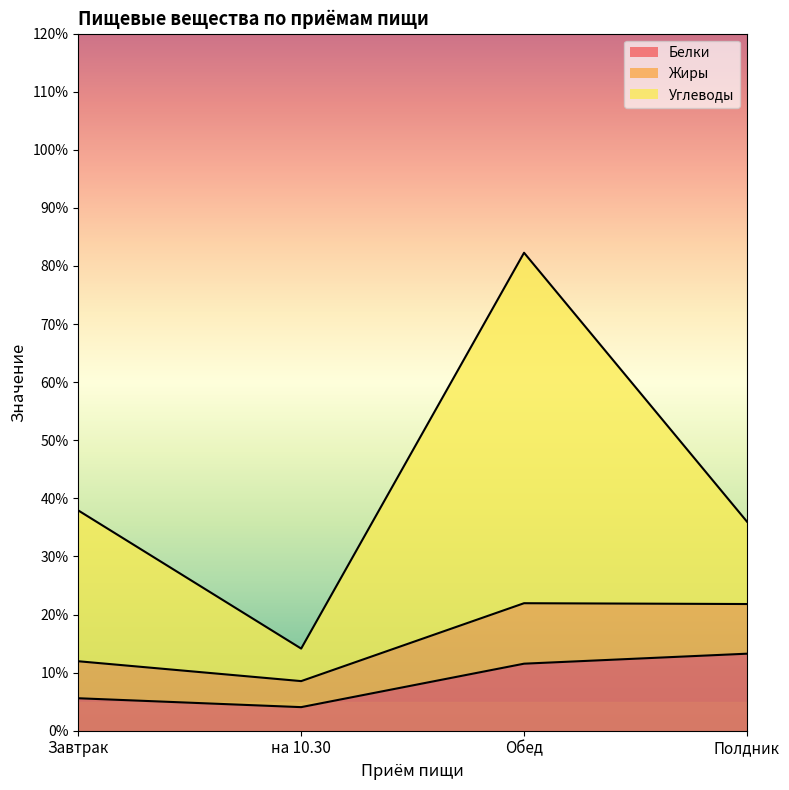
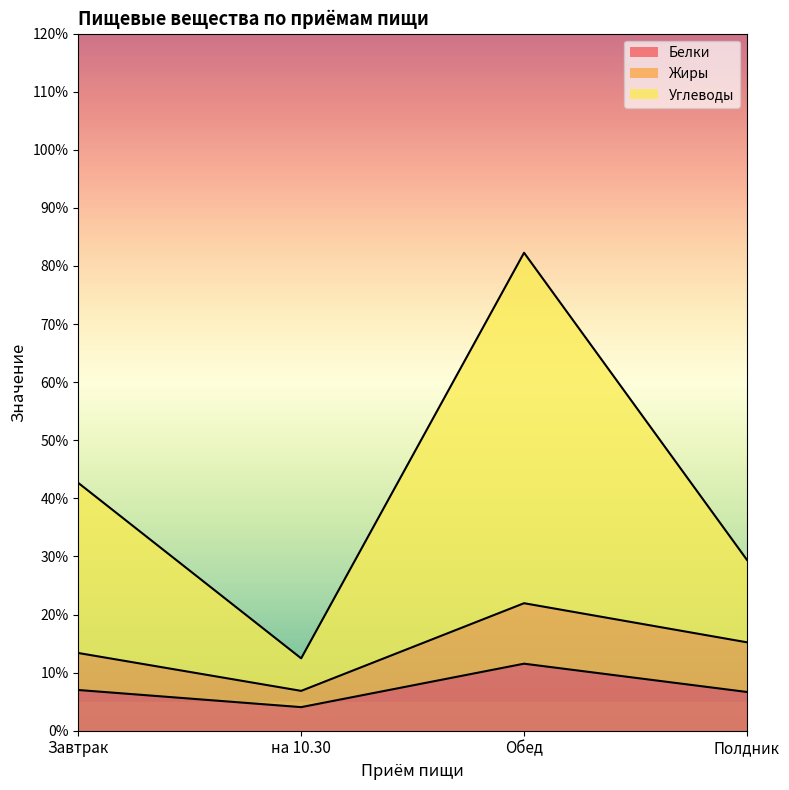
Белки, Завтрак: 6% -> 7%
Углеводы, Завтрак: 26% -> 29%
Жиры, на 10.30: 4% -> 3%
Белки, Полдник: 13% -> 7%
